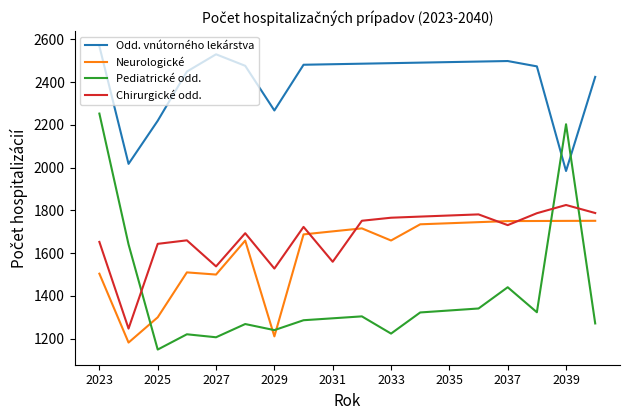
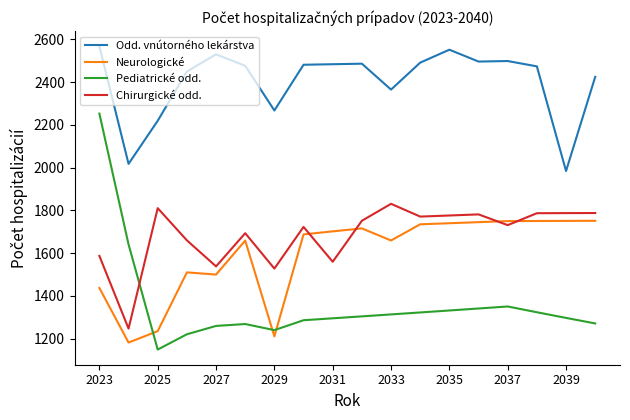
Neurologické, 2023: 1500 -> 1440
Chirurgické odd., 2023: 1650 -> 1590
Neurologické, 2025: 1300 -> 1230
Chirurgické odd., 2025: 1640 -> 1810
Pediatrické odd., 2027: 1210 -> 1260
Odd. vnútorného lekárstva, 2033: 2490 -> 2370
Pediatrické odd., 2033: 1220 -> 1310
Chirurgické odd., 2033: 1770 -> 1830
Odd. vnútorného lekárstva, 2035: 2490 -> 2550
Pediatrické odd., 2037: 1440 -> 1350
Pediatrické odd., 2039: 2200 -> 1300
Chirurgické odd., 2039: 1820 -> 1790
